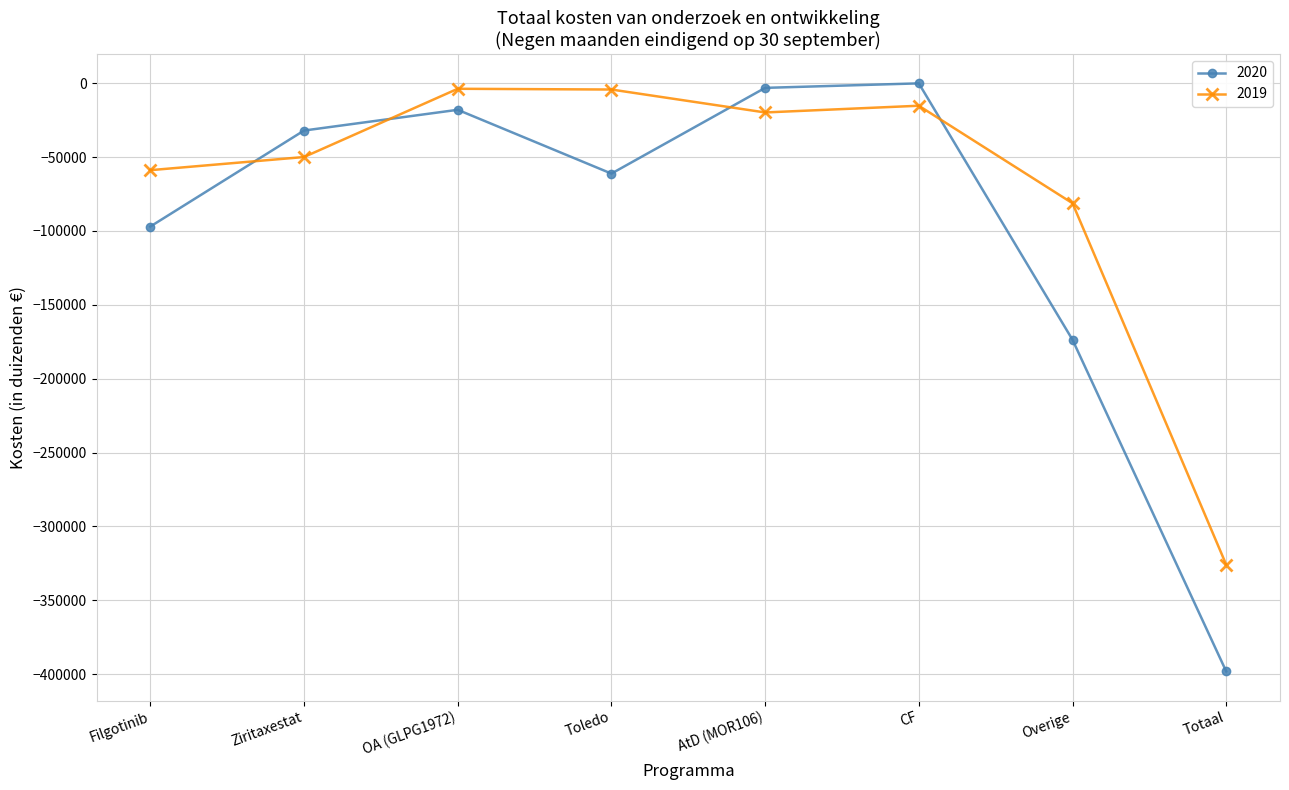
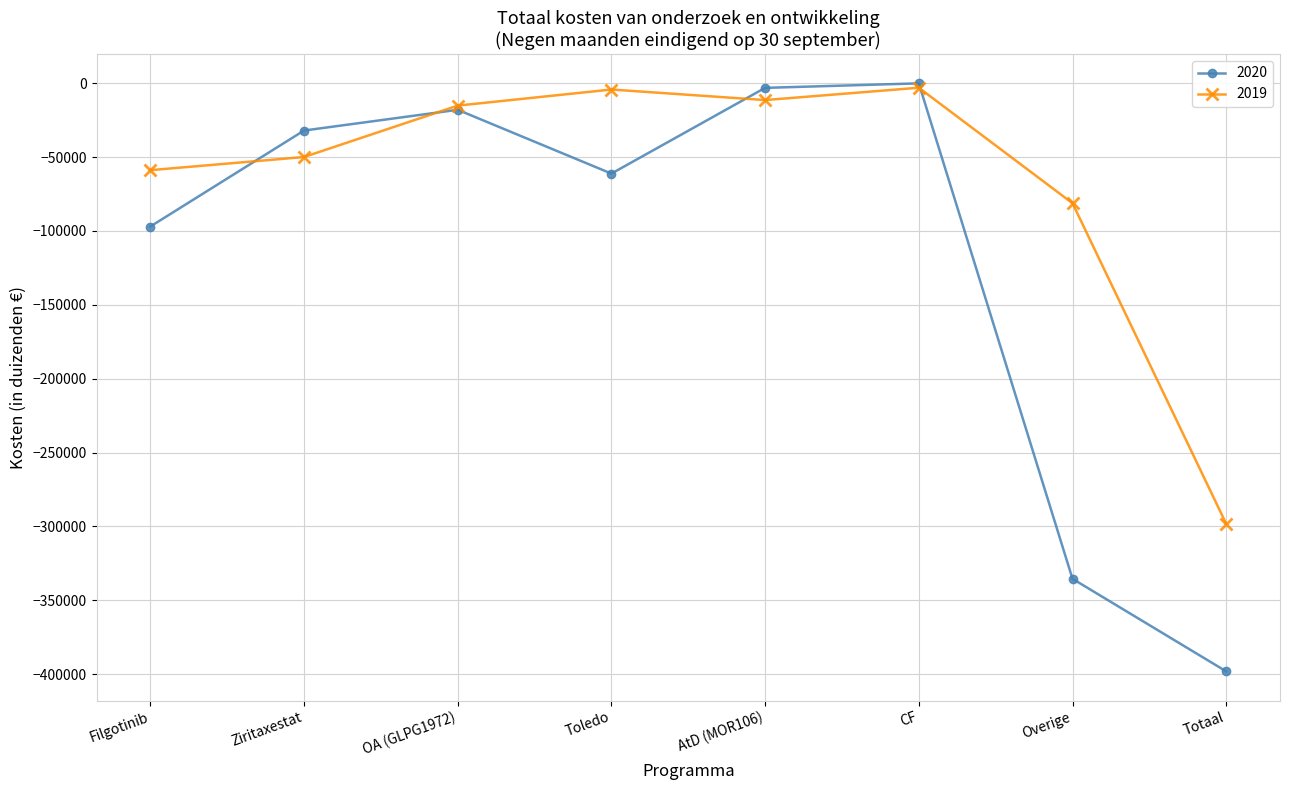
2019, OA (GLPG1972): -4000 -> -15000
2019, AtD (MOR106): -20000 -> -11000
2019, CF: -15000 -> -3000
2020, Overige: -174000 -> -335000
2019, Totaal: -326000 -> -298000
